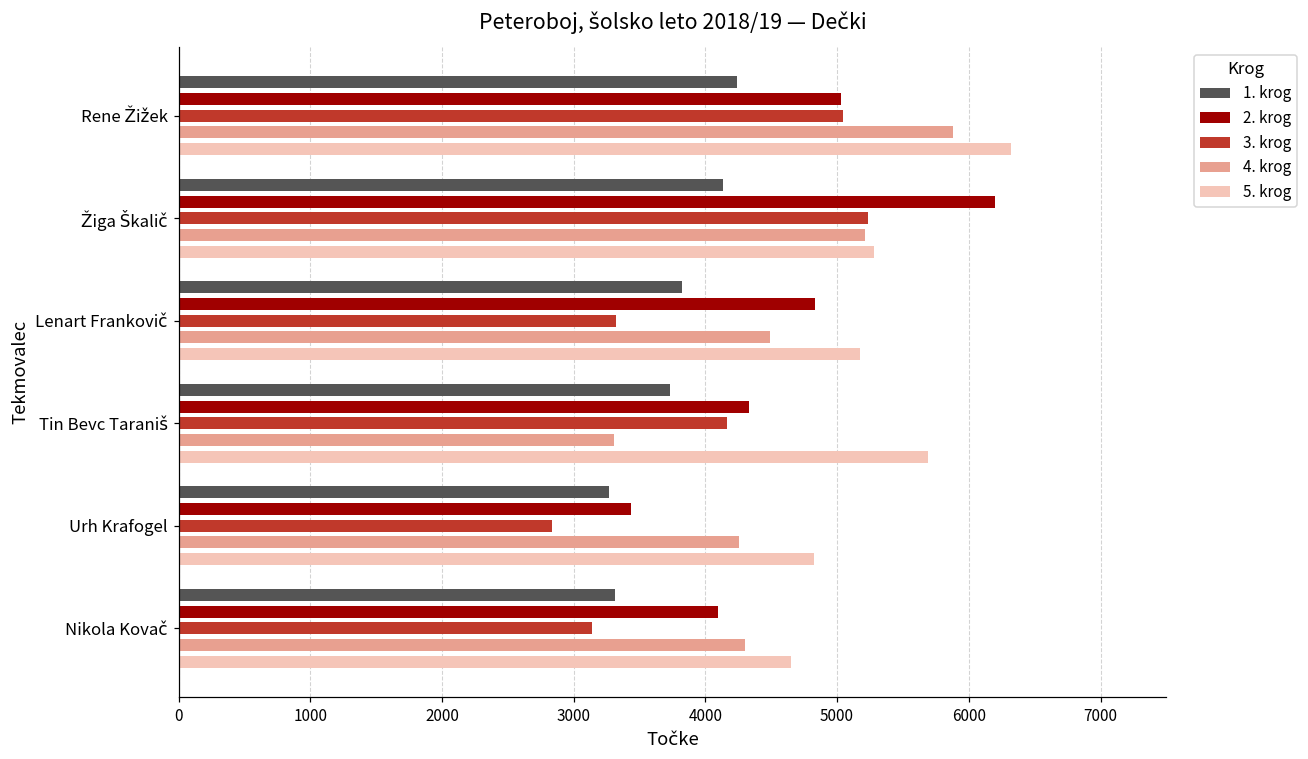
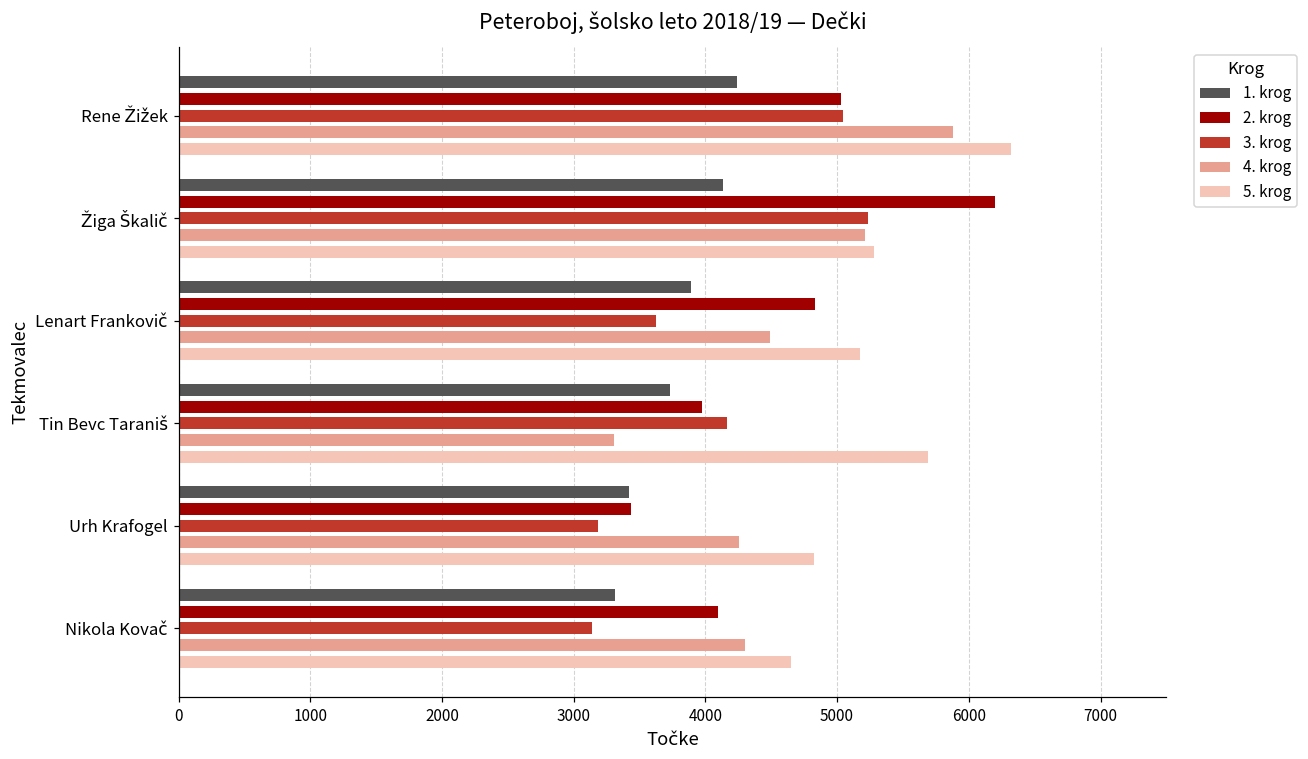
1. krog, Lenart Frankovič: 3820 -> 3890
3. krog, Lenart Frankovič: 3320 -> 3630
2. krog, Tin Bevc Taraniš: 4330 -> 3980
1. krog, Urh Krafogel: 3270 -> 3420
3. krog, Urh Krafogel: 2830 -> 3180
